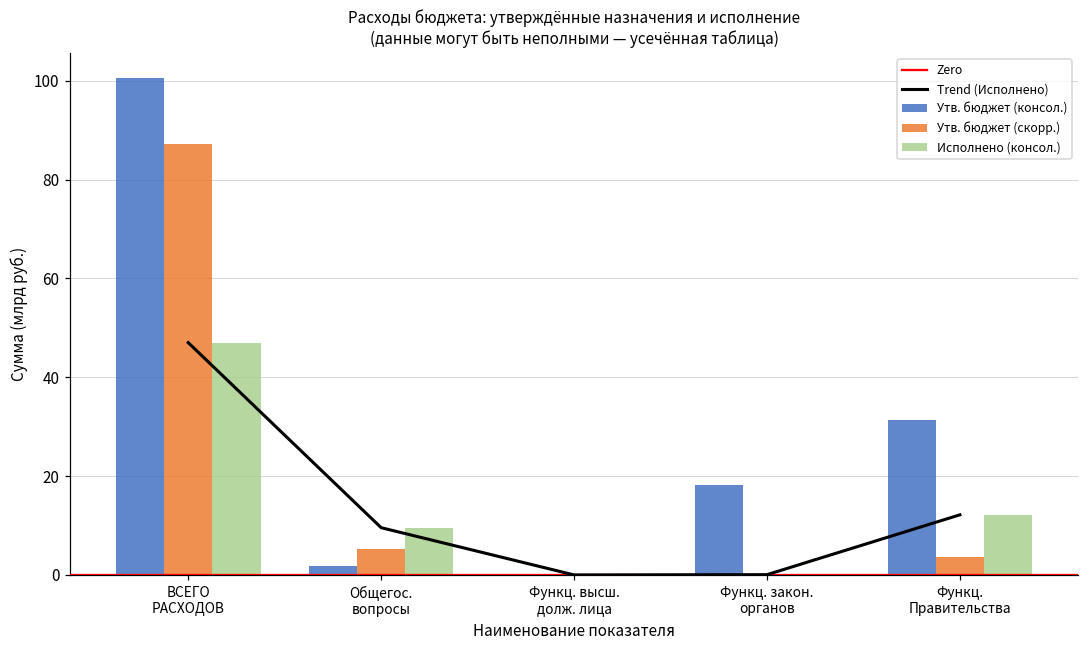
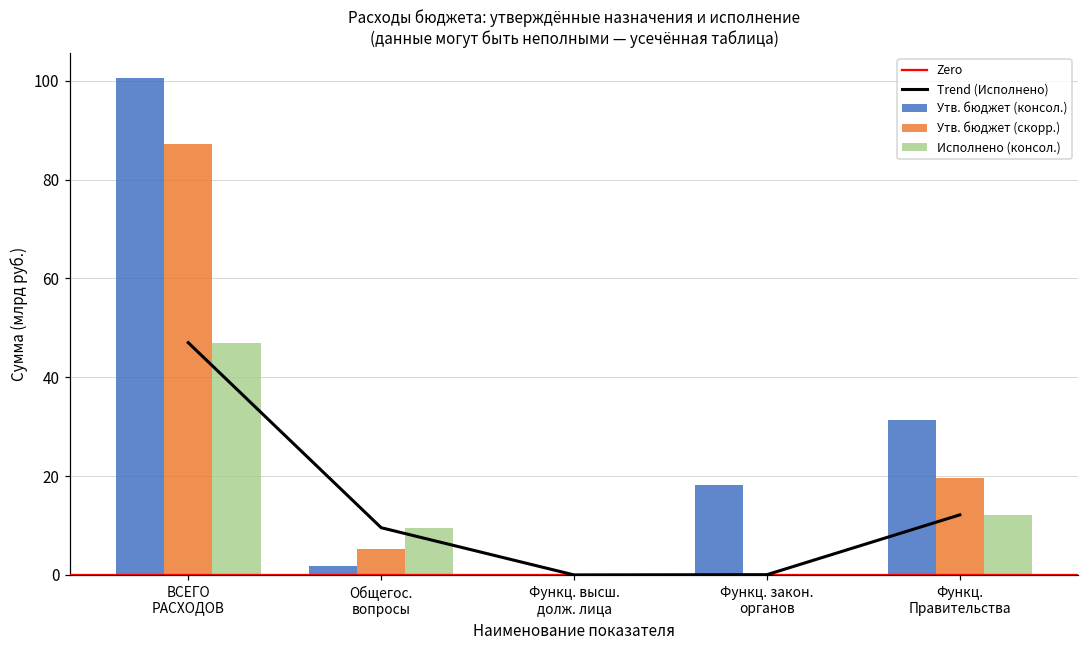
Утв. бюджет (скорр.), Функц. Правительства: 4 -> 20
